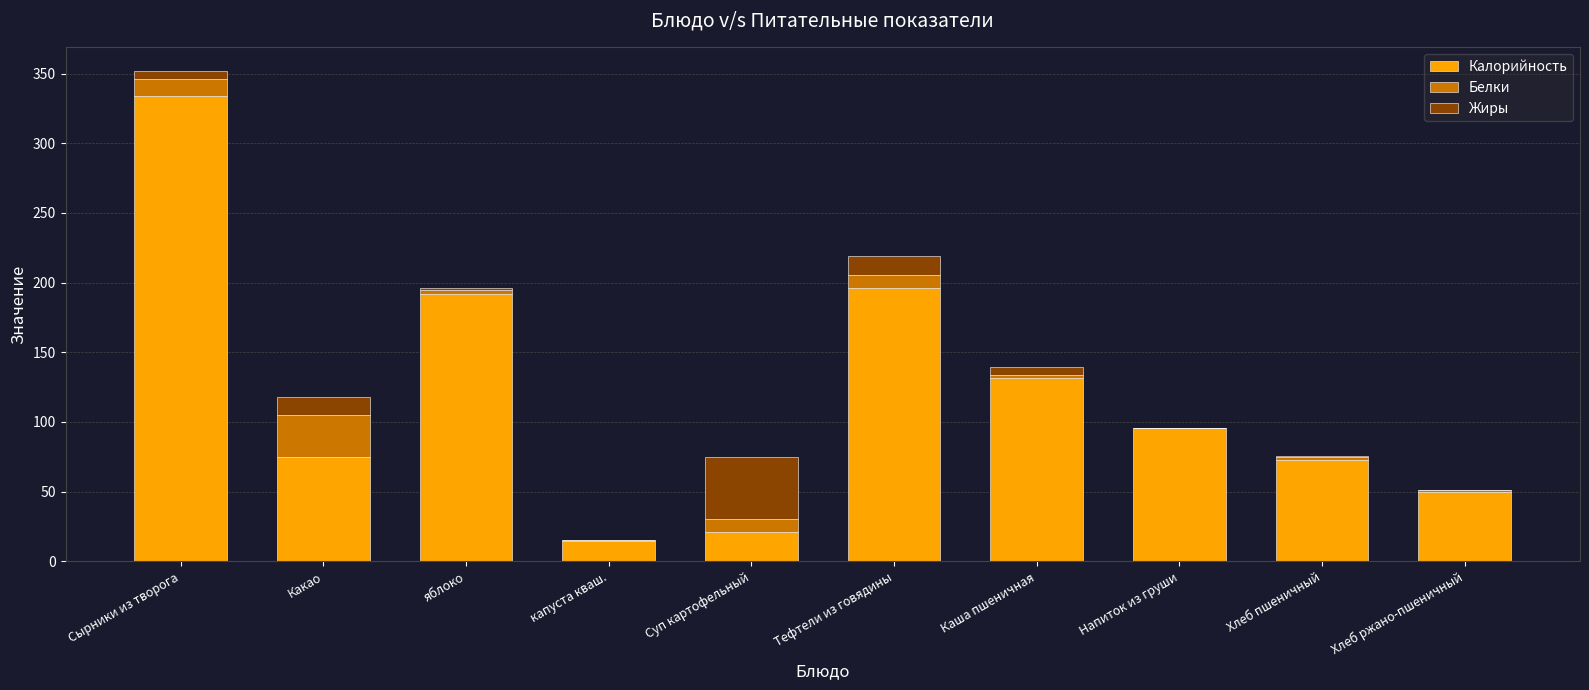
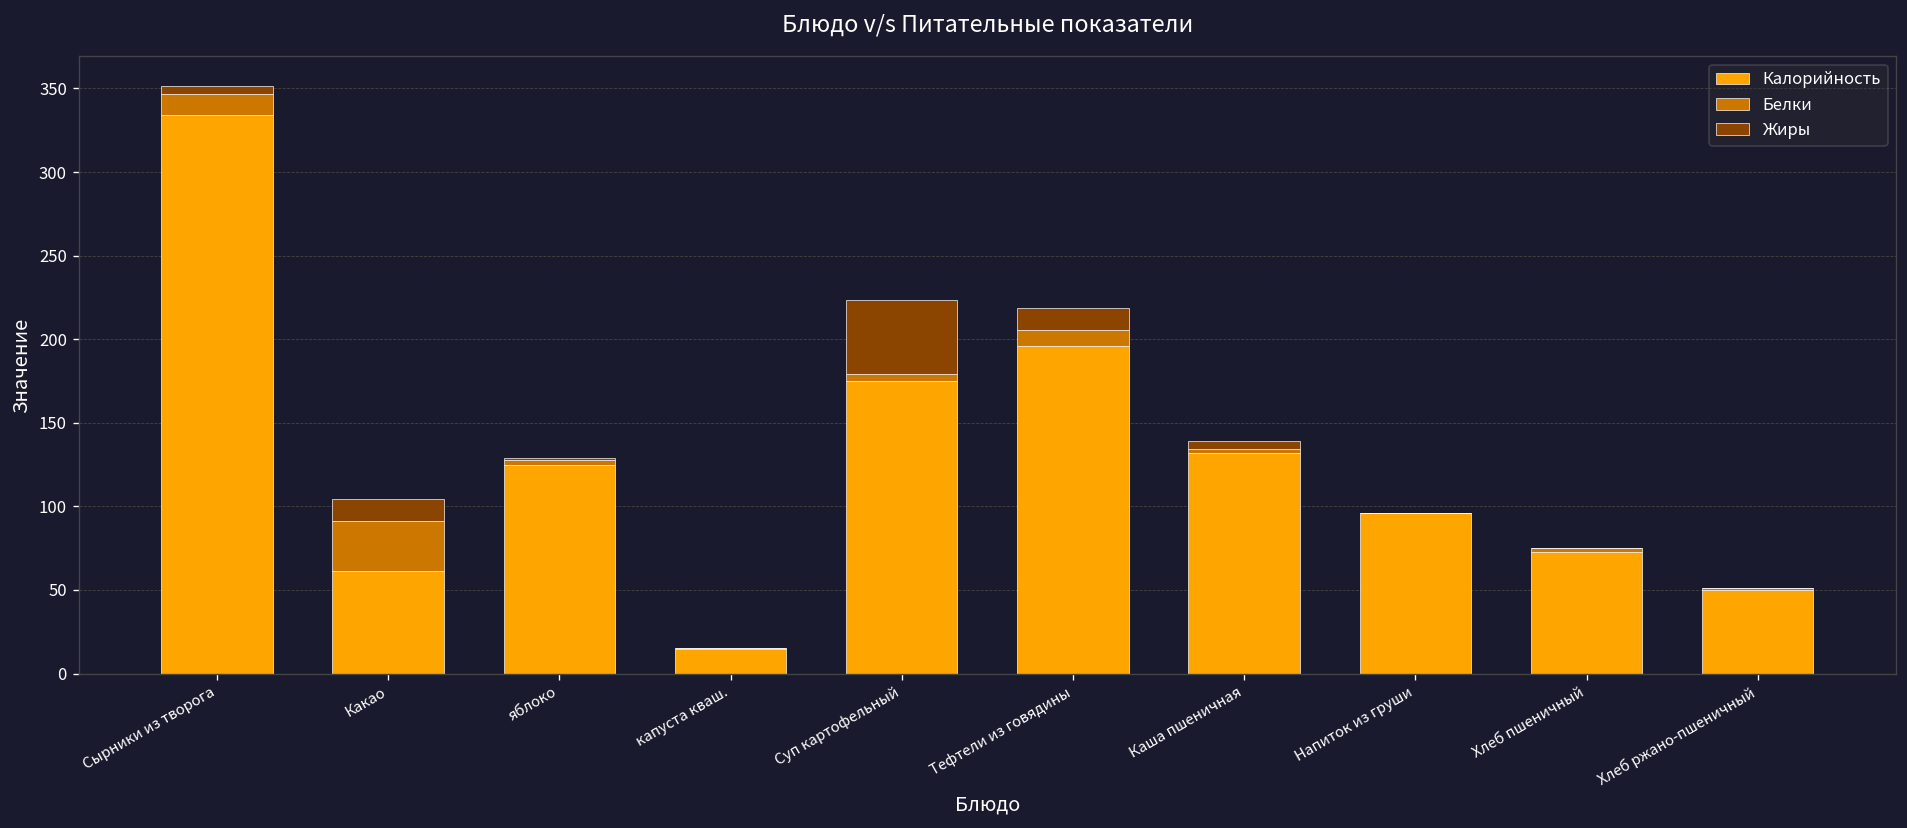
Калорийность, Какао: 75 -> 61
Калорийность, яблоко: 192 -> 125
Калорийность, Суп картофельный: 21 -> 175
Белки, Суп картофельный: 10 -> 4
